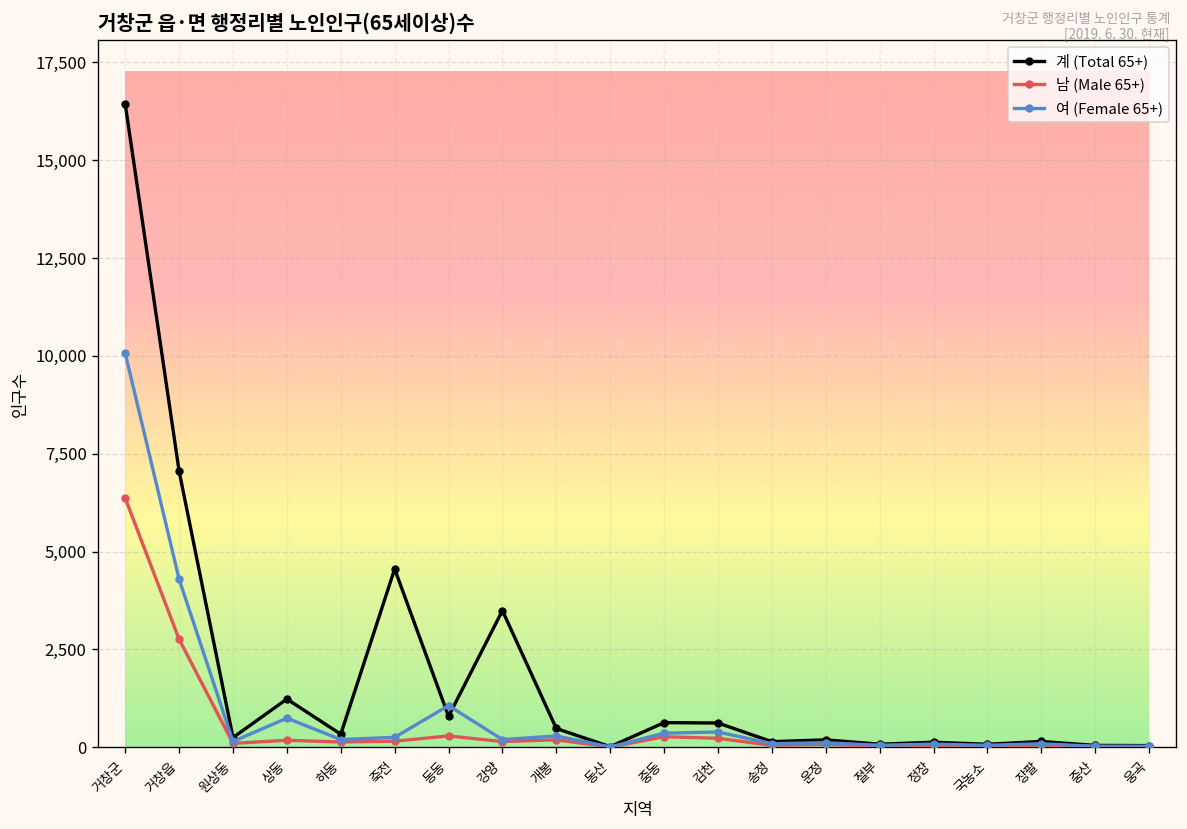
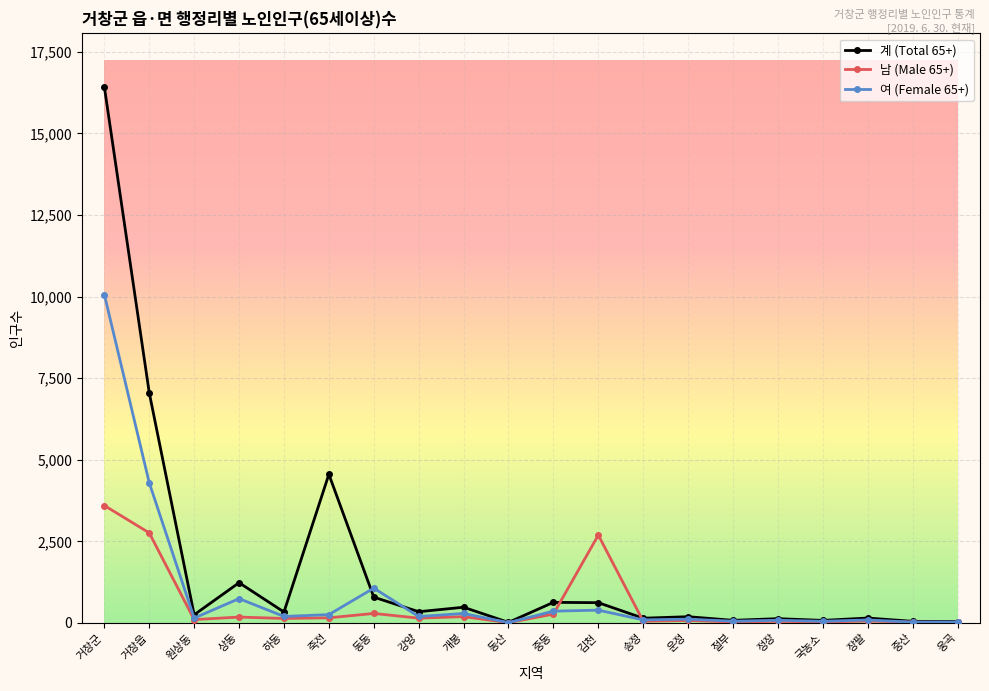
남 (Male 65+), 거창군: 6,400 -> 3,600
계 (Total 65+), 강양: 3,500 -> 300
남 (Male 65+), 김천: 200 -> 2,700
